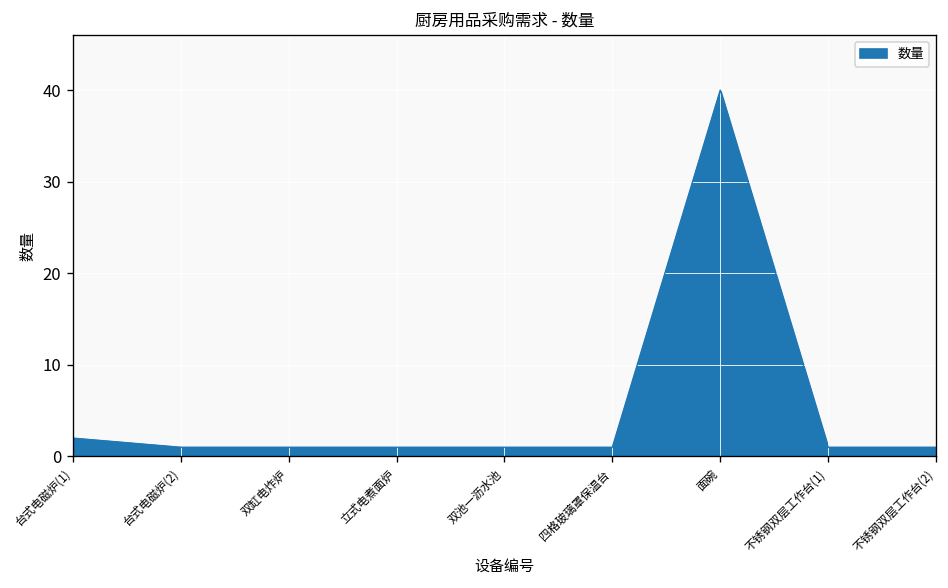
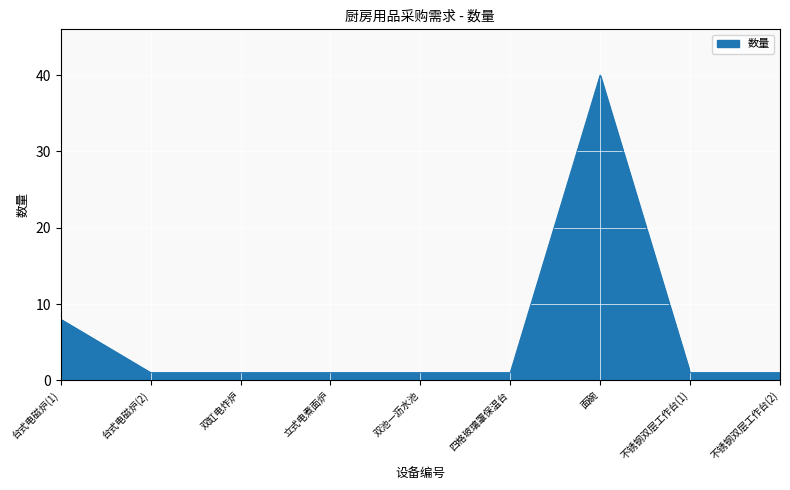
台式电磁炉(1): 2 -> 8
